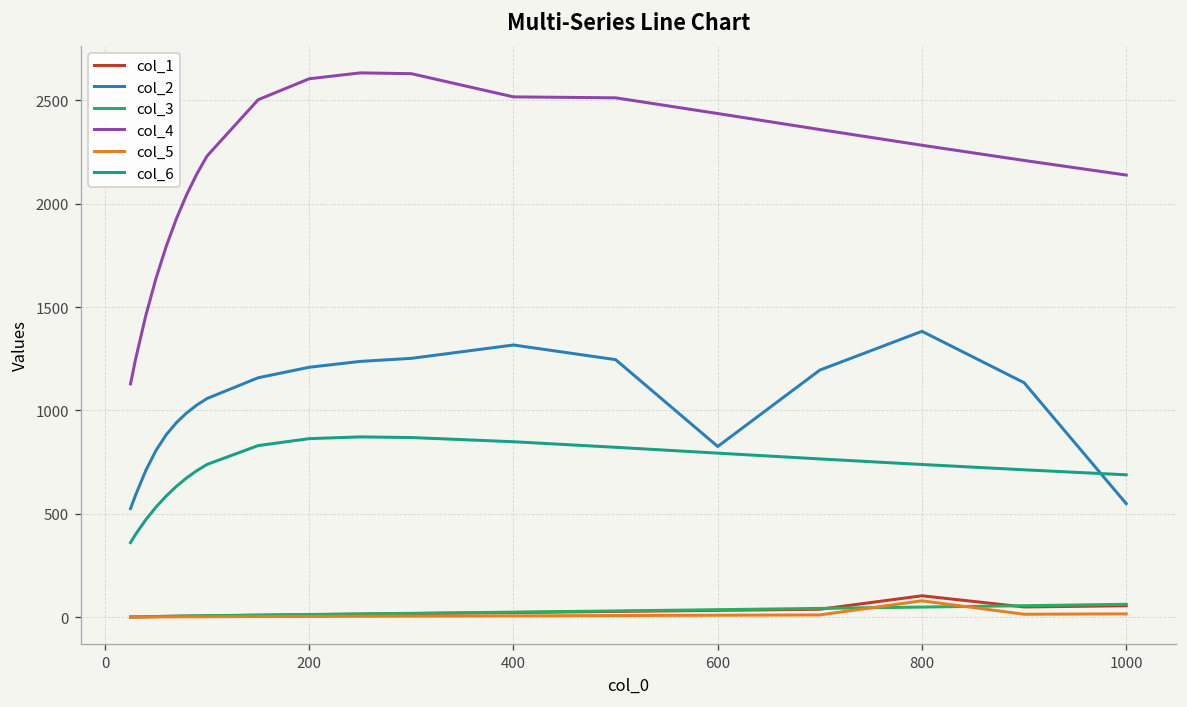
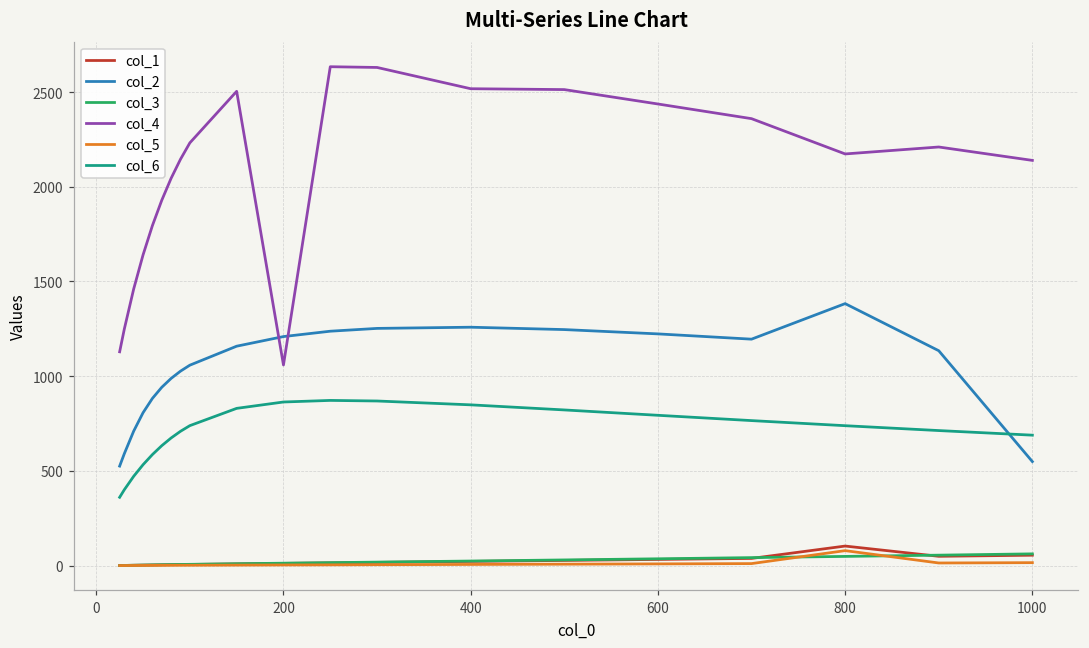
col_4, 200: 2610 -> 1060
col_2, 400: 1320 -> 1260
col_2, 600: 830 -> 1220
col_4, 800: 2280 -> 2170
